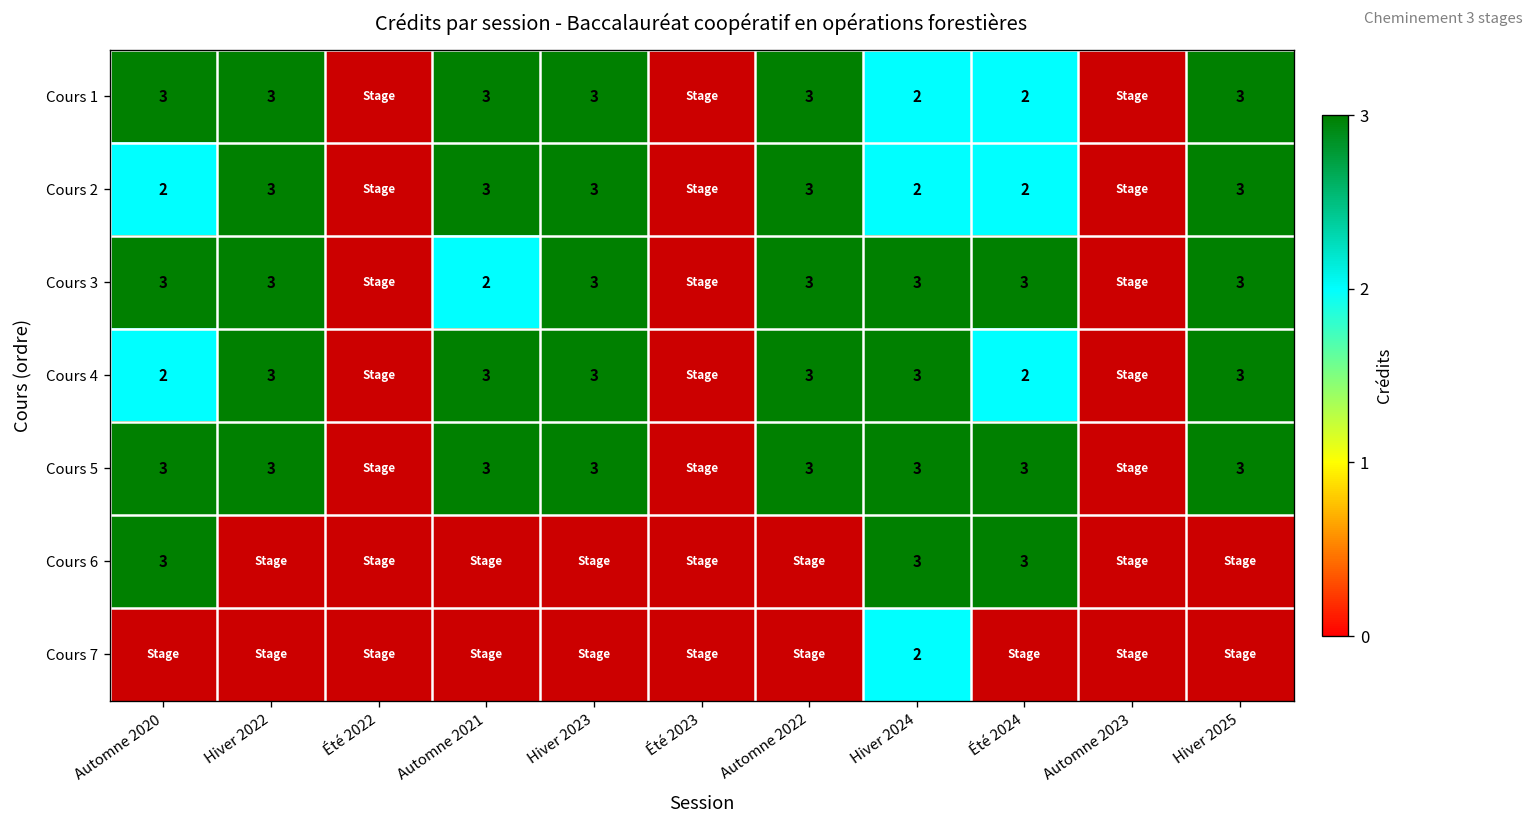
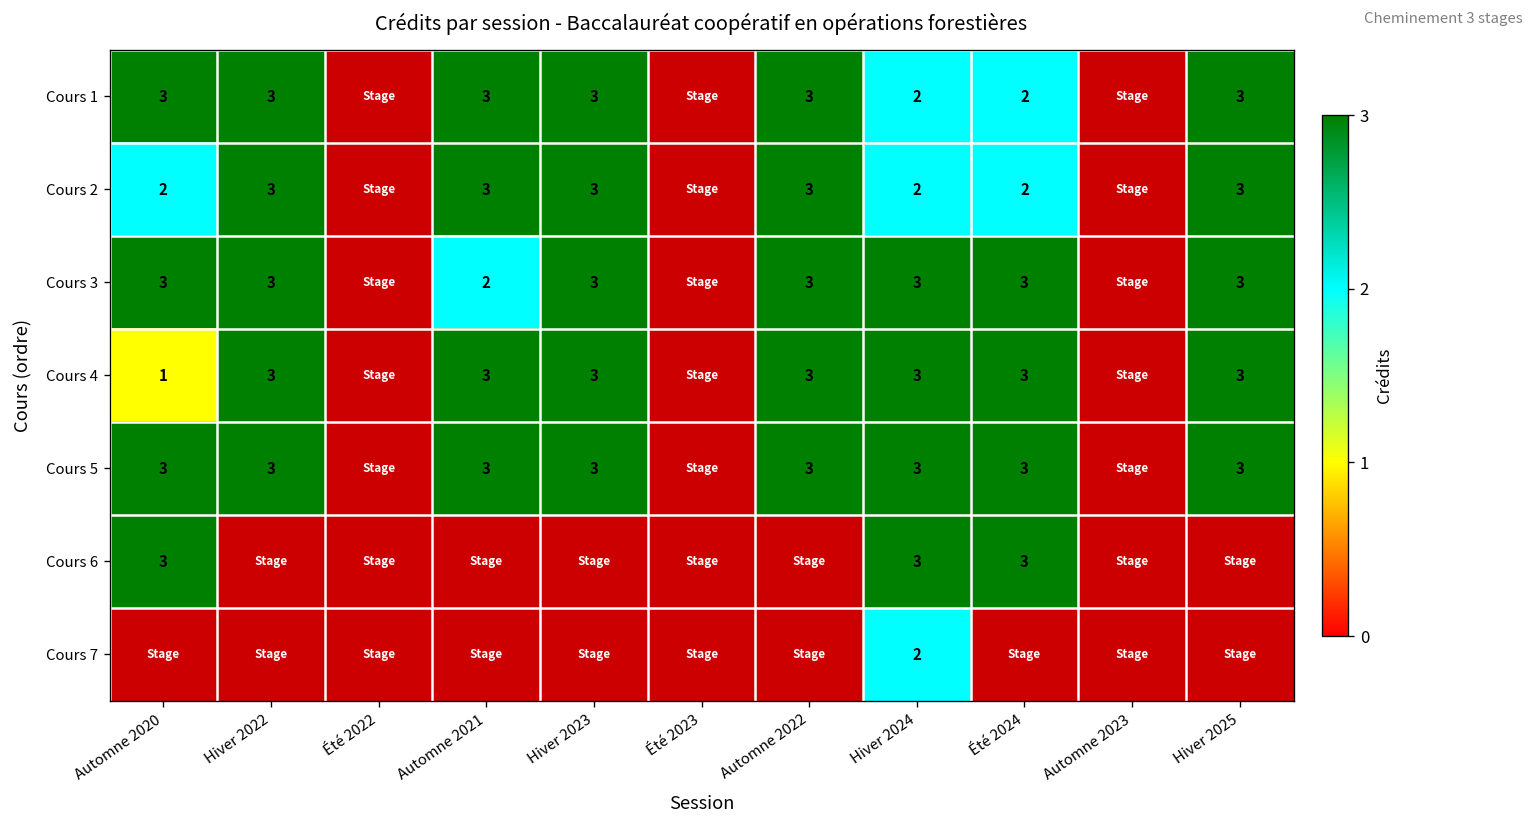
Cours 4, Automne 2020: 2 -> 1
Cours 4, Été 2024: 2 -> 3
